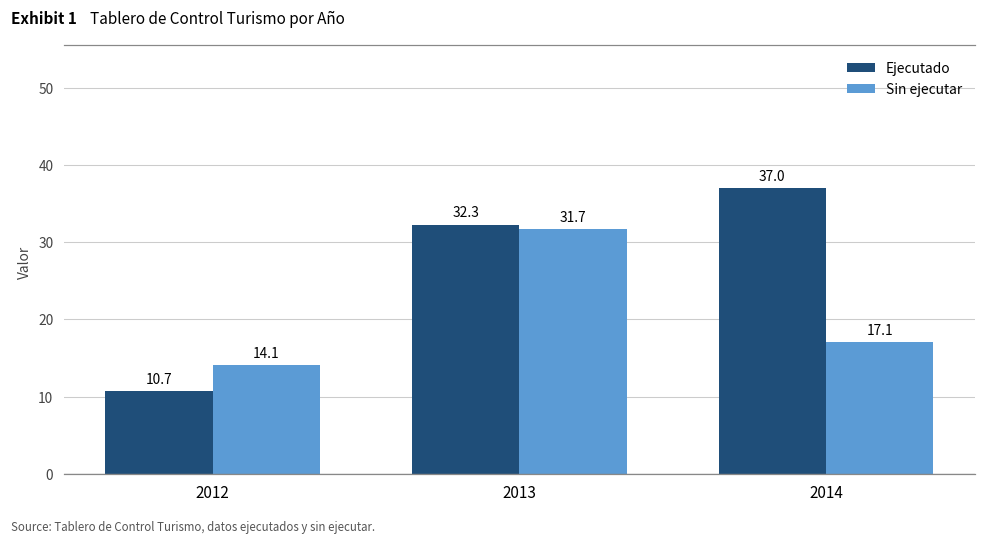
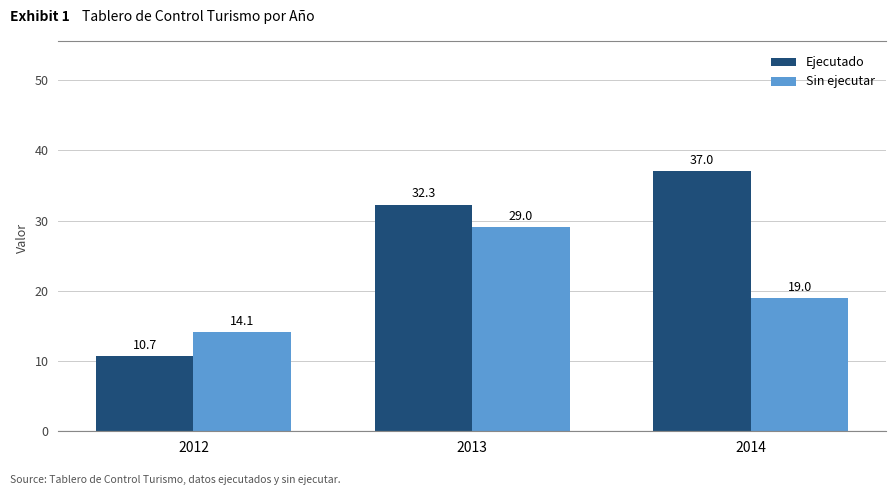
Sin ejecutar, 2013: 31.7 -> 29.0
Sin ejecutar, 2014: 17.1 -> 19.0
